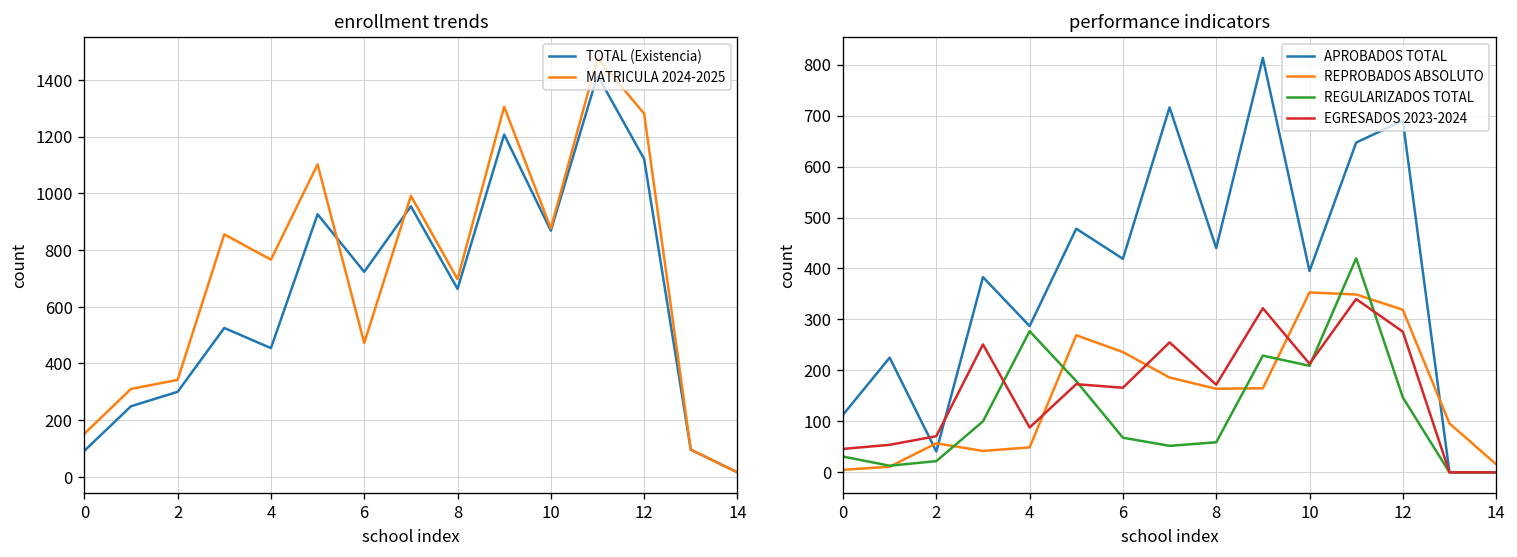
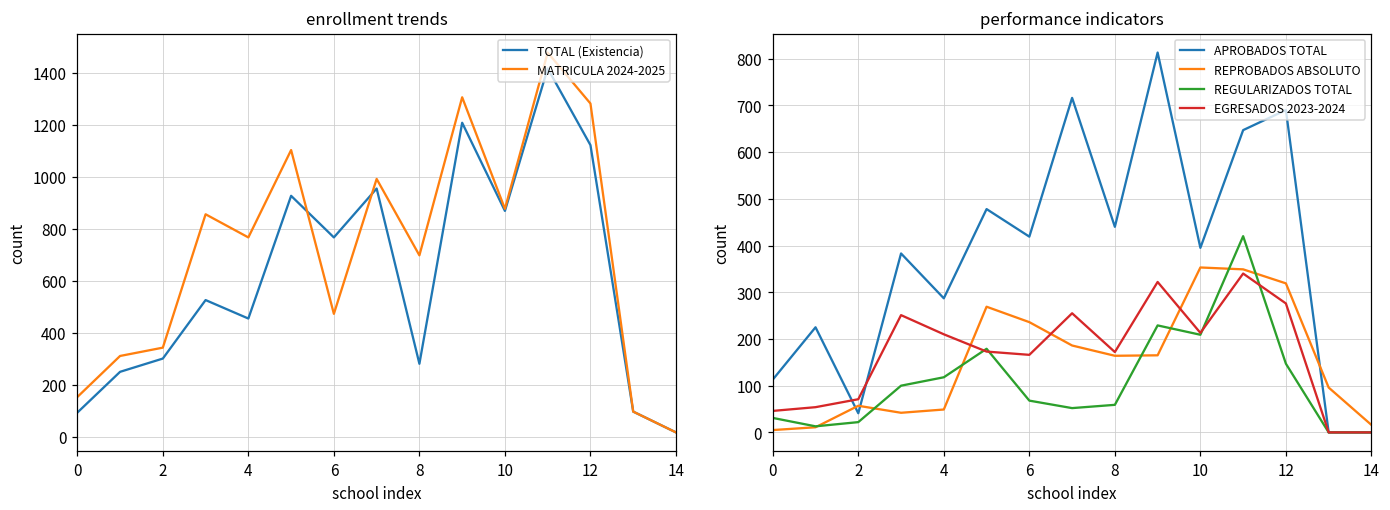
enrollment trends, TOTAL (Existencia), 6: 720 -> 770
enrollment trends, TOTAL (Existencia), 8: 660 -> 280
performance indicators, REGULARIZADOS TOTAL, 4: 280 -> 120
performance indicators, EGRESADOS 2023-2024, 4: 90 -> 210
